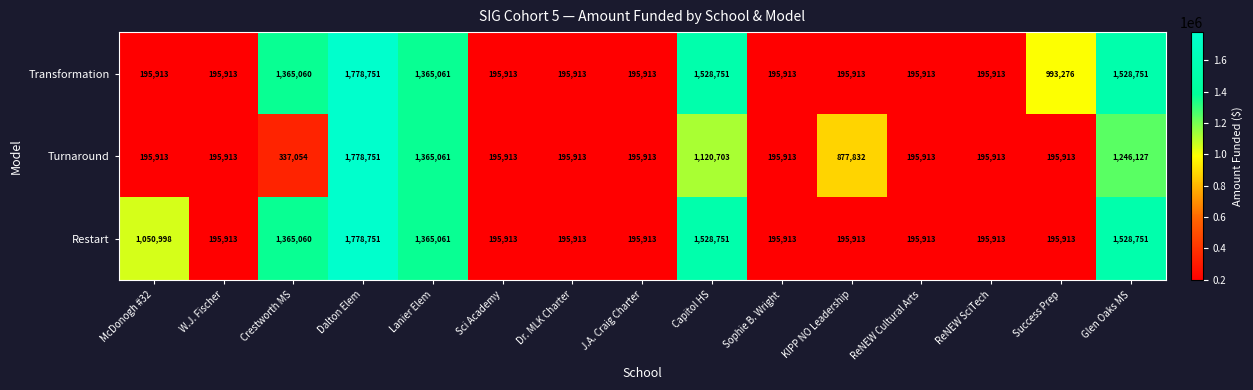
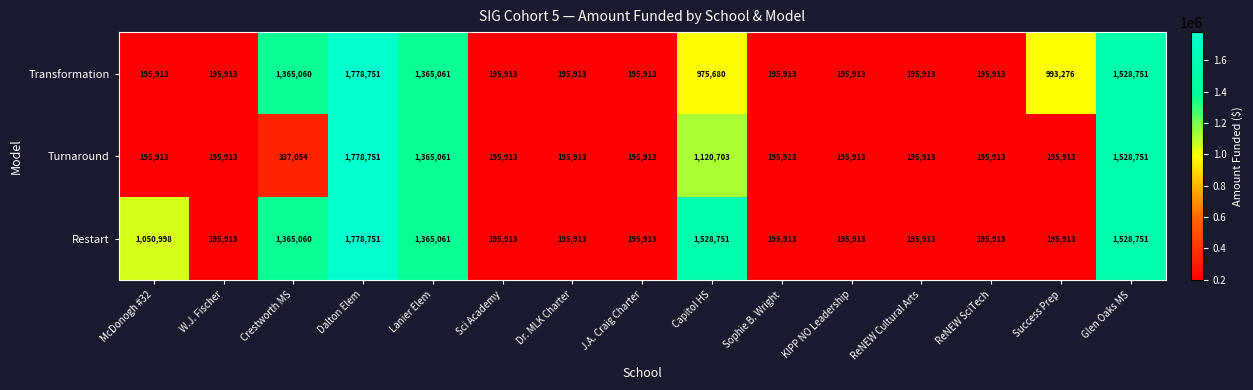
Transformation, Capitol HS: 1,528,751 -> 975,680
Turnaround, KIPP NO Leadership: 877,832 -> 195,913
Turnaround, Glen Oaks MS: 1,246,127 -> 1,528,751
